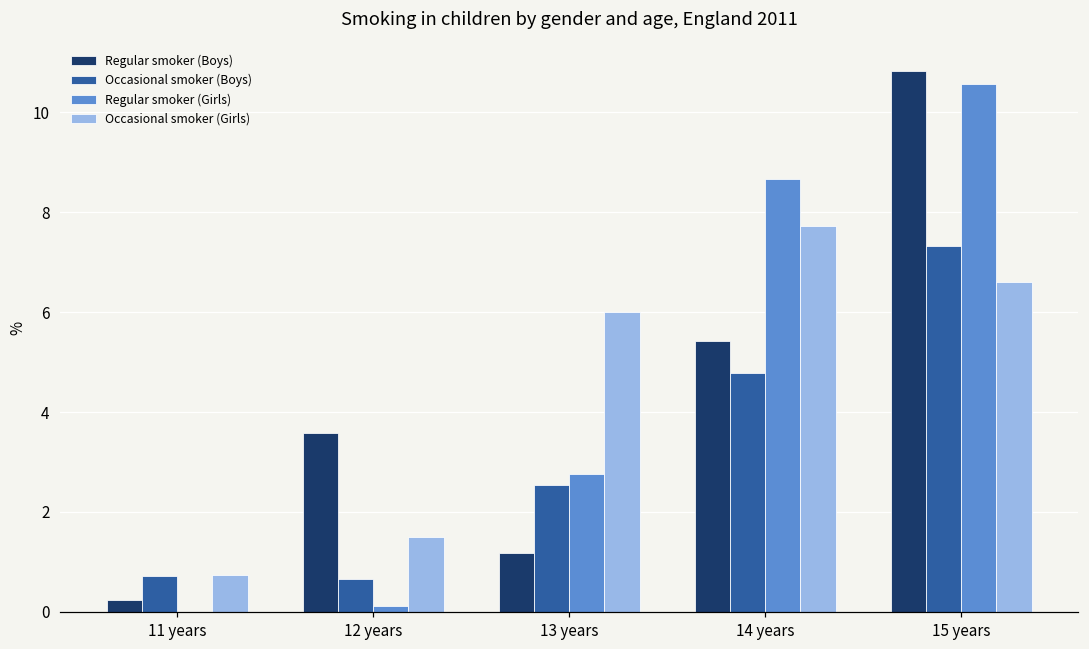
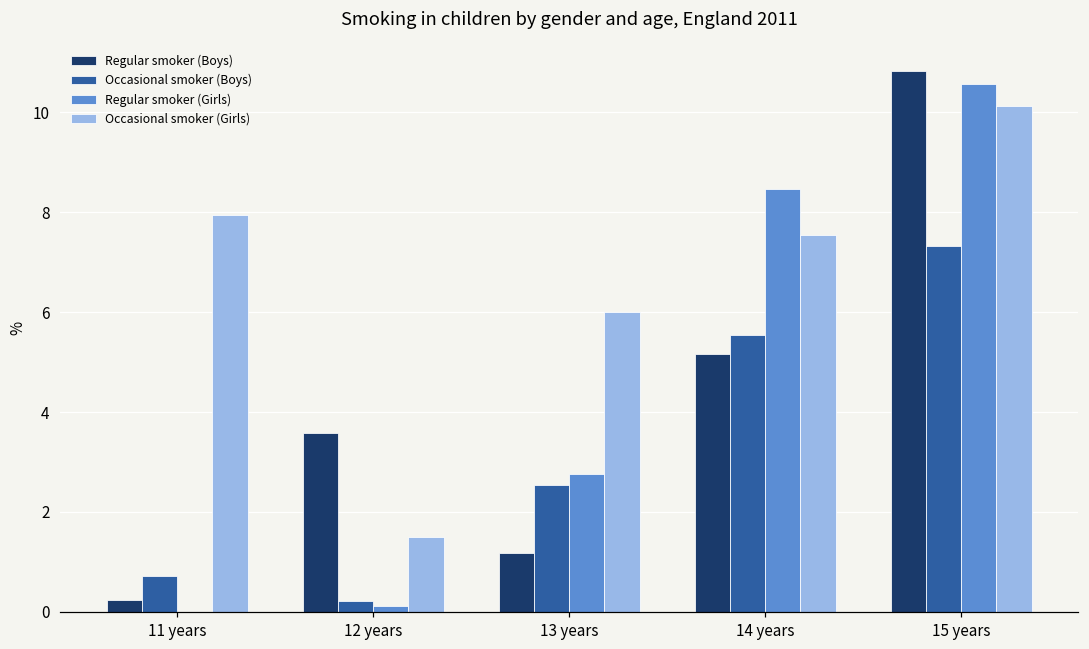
Occasional smoker (Girls), 11 years: 0.7 -> 8.0
Occasional smoker (Boys), 12 years: 0.7 -> 0.2
Regular smoker (Boys), 14 years: 5.4 -> 5.2
Occasional smoker (Boys), 14 years: 4.8 -> 5.5
Regular smoker (Girls), 14 years: 8.7 -> 8.5
Occasional smoker (Girls), 14 years: 7.7 -> 7.5
Occasional smoker (Girls), 15 years: 6.6 -> 10.1
